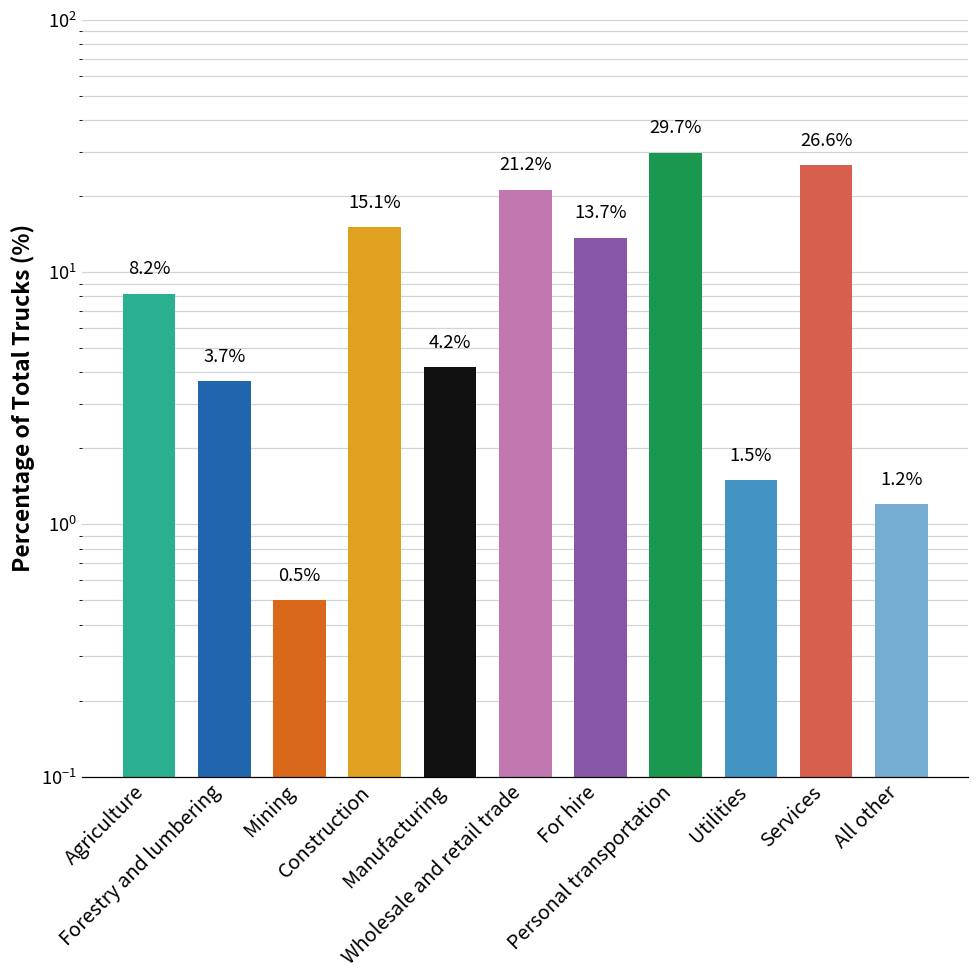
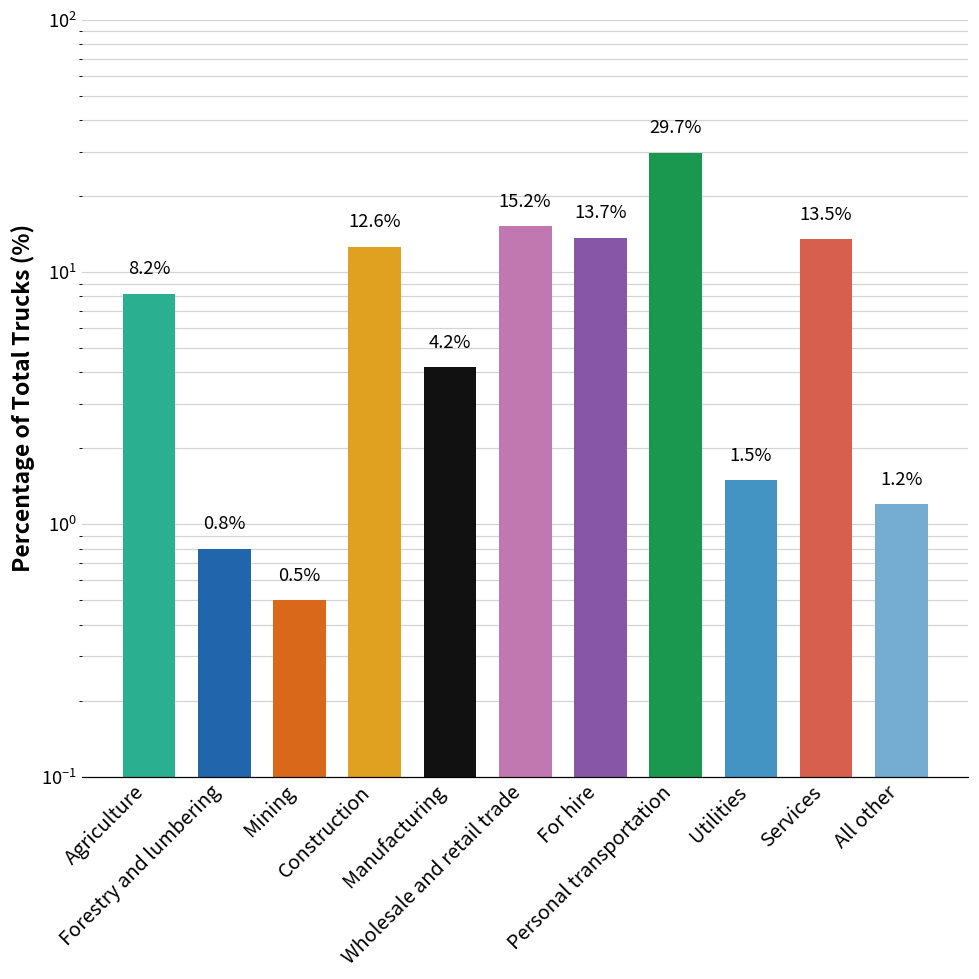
Forestry and lumbering: 3.7% -> 0.8%
Construction: 15.1% -> 12.6%
Wholesale and retail trade: 21.2% -> 15.2%
Services: 26.6% -> 13.5%
